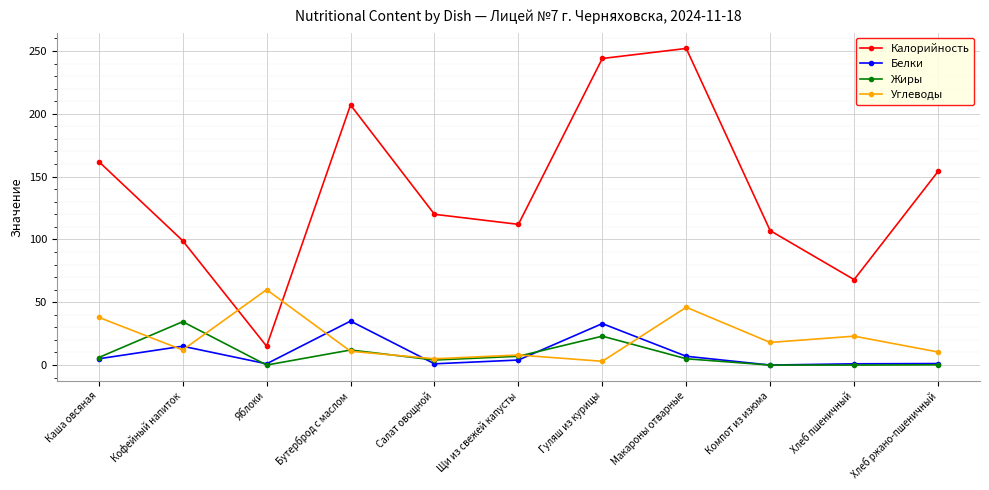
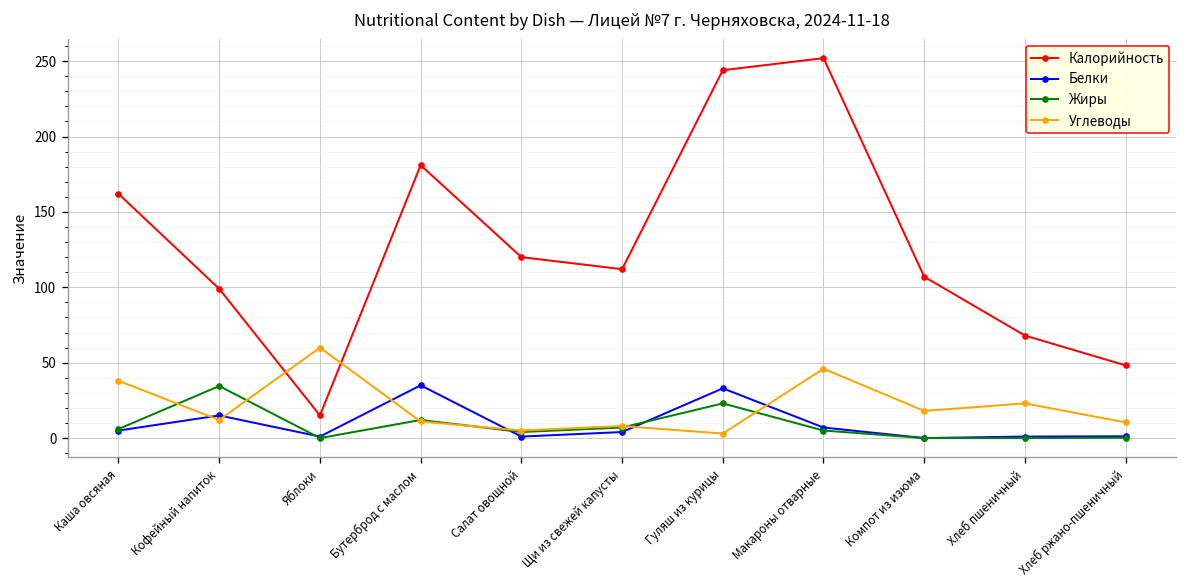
Калорийность, Бутерброд с маслом: 207 -> 181
Калорийность, Хлеб ржано-пшеничный: 154 -> 48
